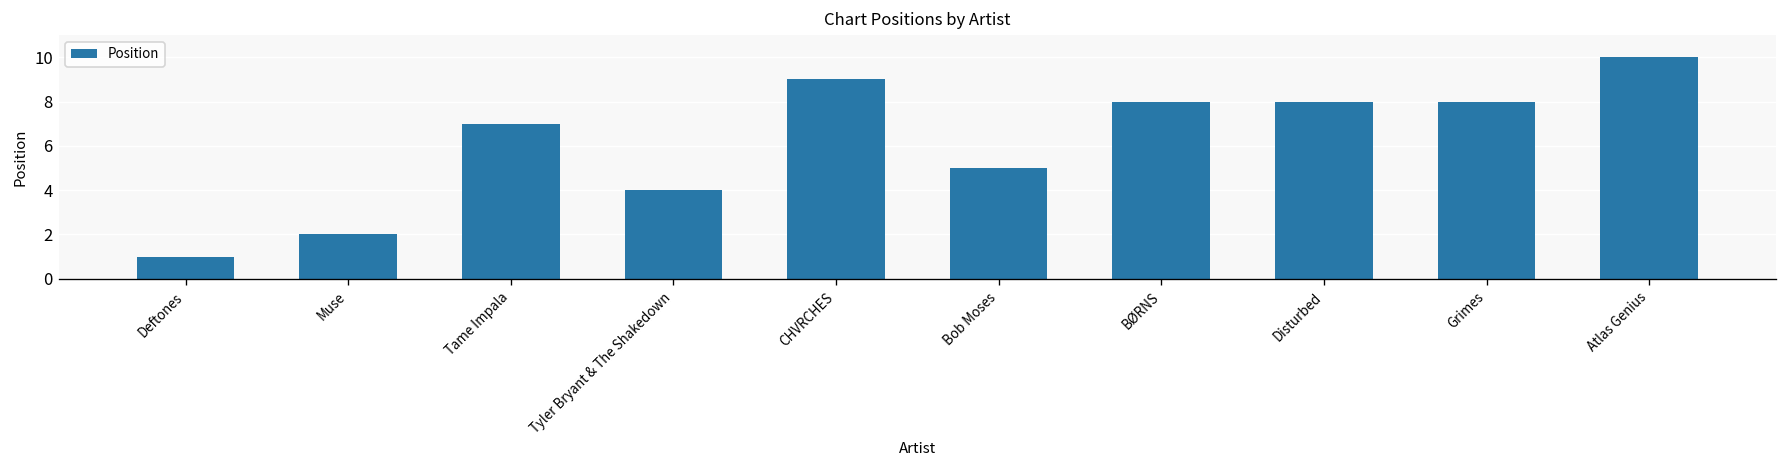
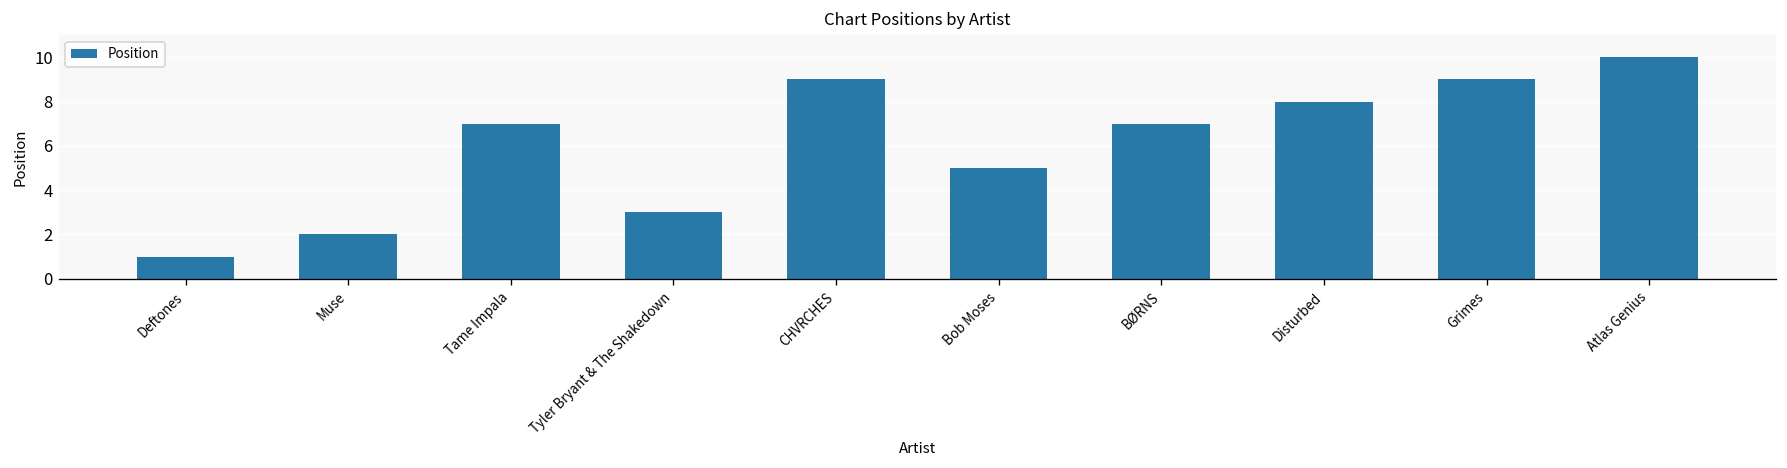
Tyler Bryant & The Shakedown: 4 -> 3
BØRNS: 8 -> 7
Grimes: 8 -> 9
